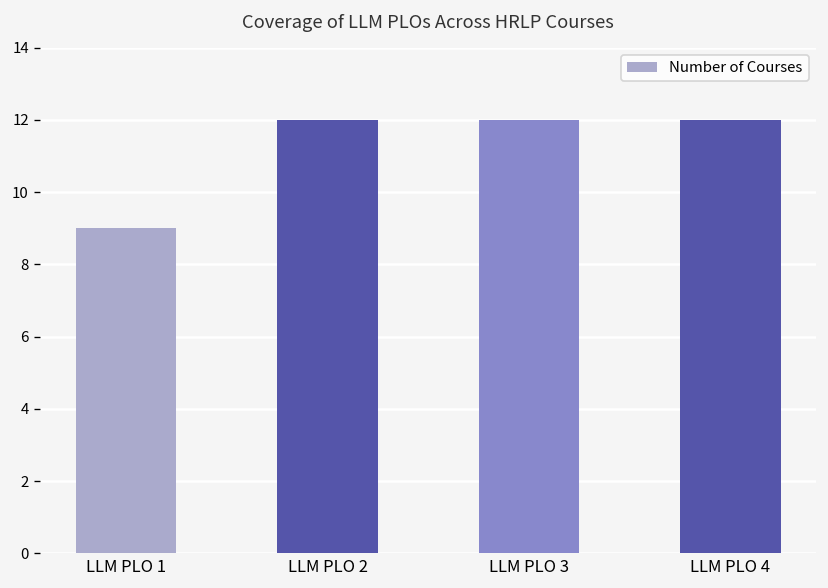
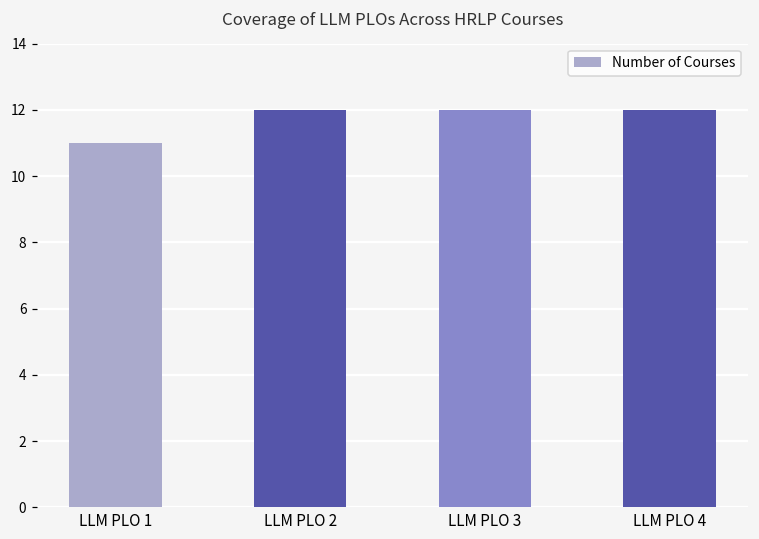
LLM PLO 1: 9 -> 11
